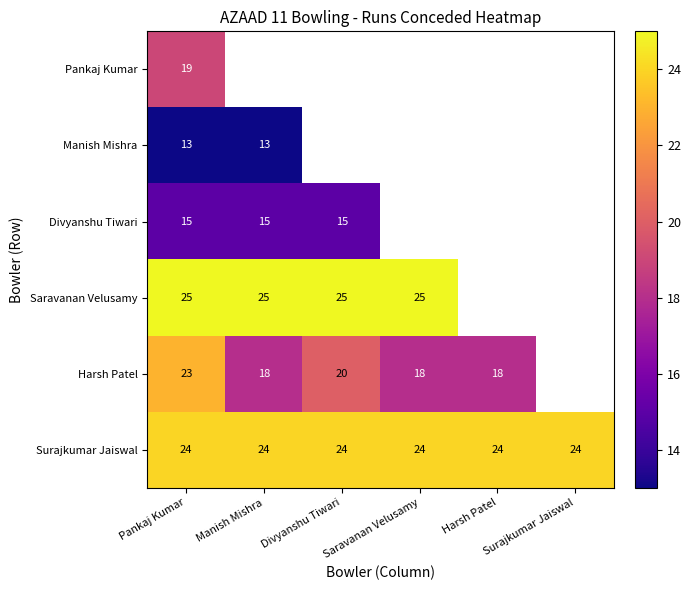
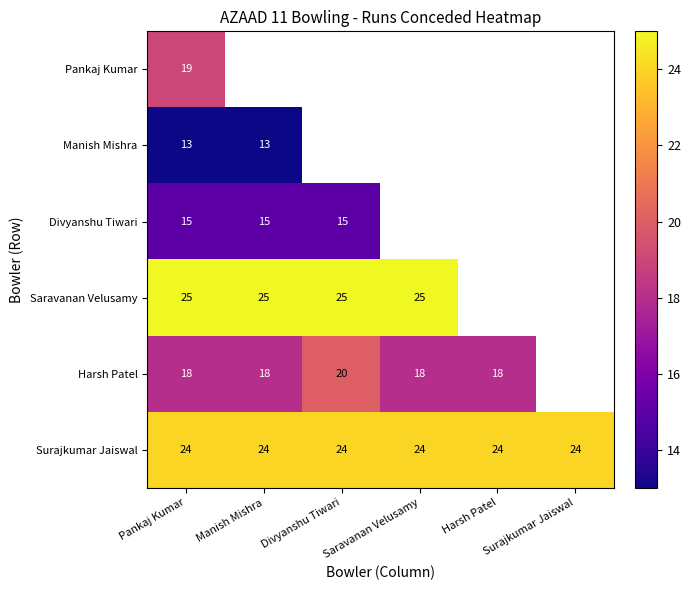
Harsh Patel, Pankaj Kumar: 23 -> 18
